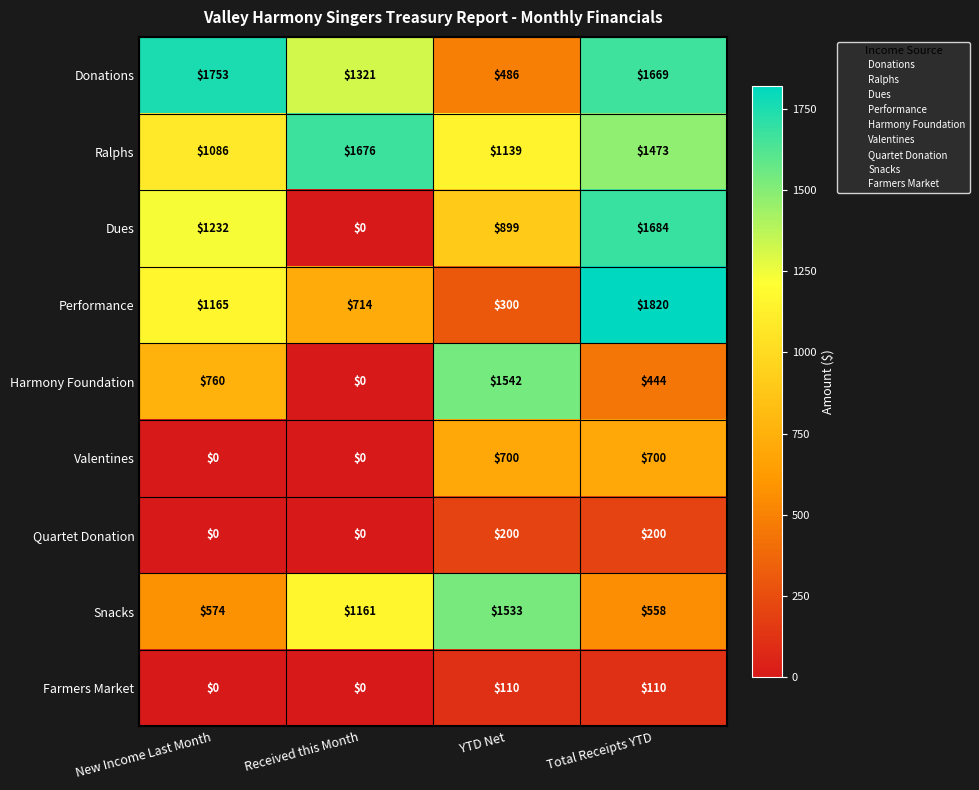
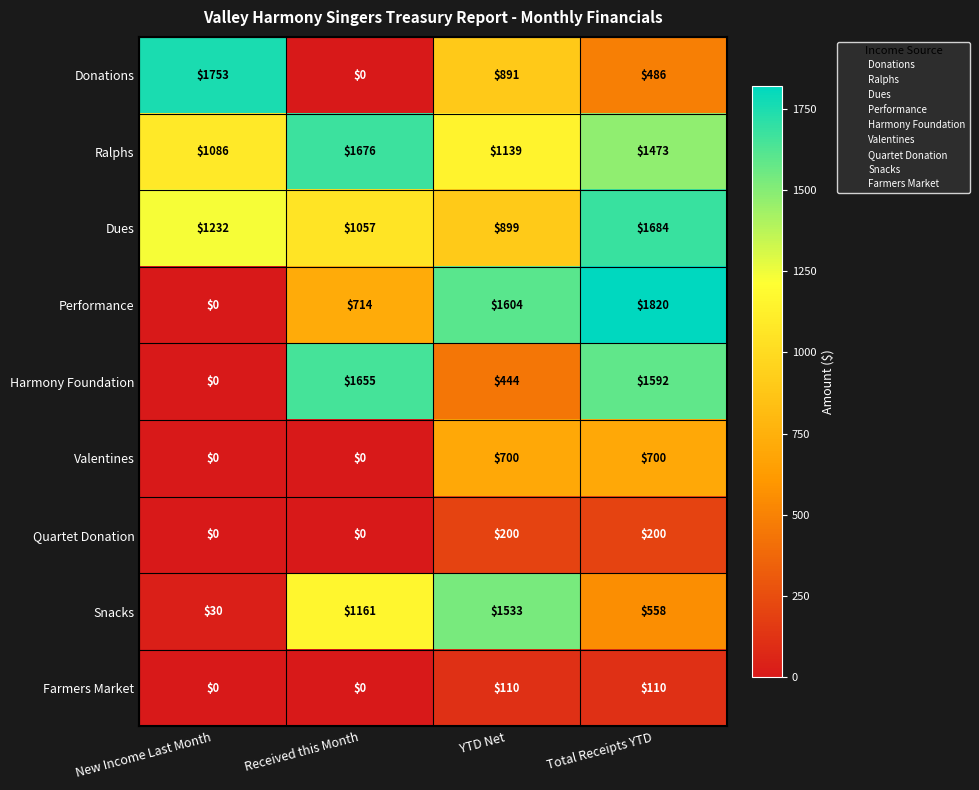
Donations, Received this Month: $1321 -> $0
Donations, YTD Net: $486 -> $891
Donations, Total Receipts YTD: $1669 -> $486
Dues, Received this Month: $0 -> $1057
Performance, New Income Last Month: $1165 -> $0
Performance, YTD Net: $300 -> $1604
Harmony Foundation, New Income Last Month: $760 -> $0
Harmony Foundation, Received this Month: $0 -> $1655
Harmony Foundation, YTD Net: $1542 -> $444
Harmony Foundation, Total Receipts YTD: $444 -> $1592
Snacks, New Income Last Month: $574 -> $30
